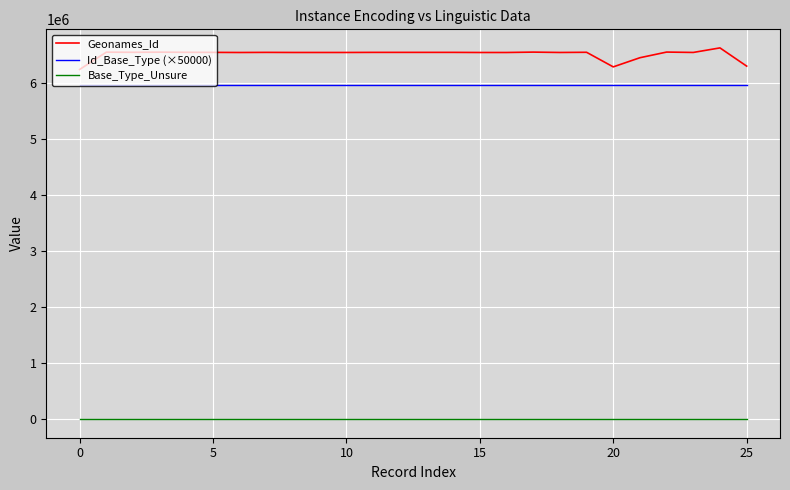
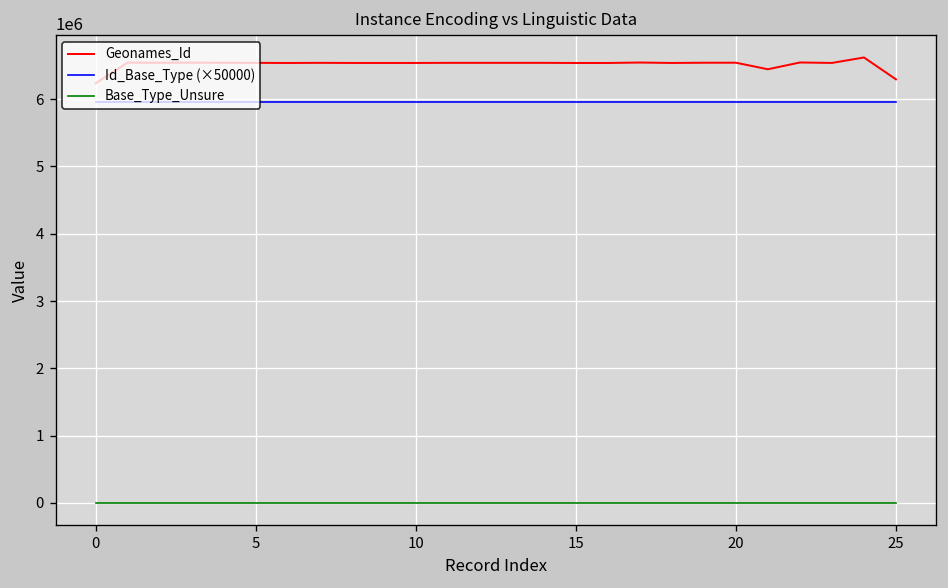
Geonames_Id, 20: 6300000 -> 6500000
